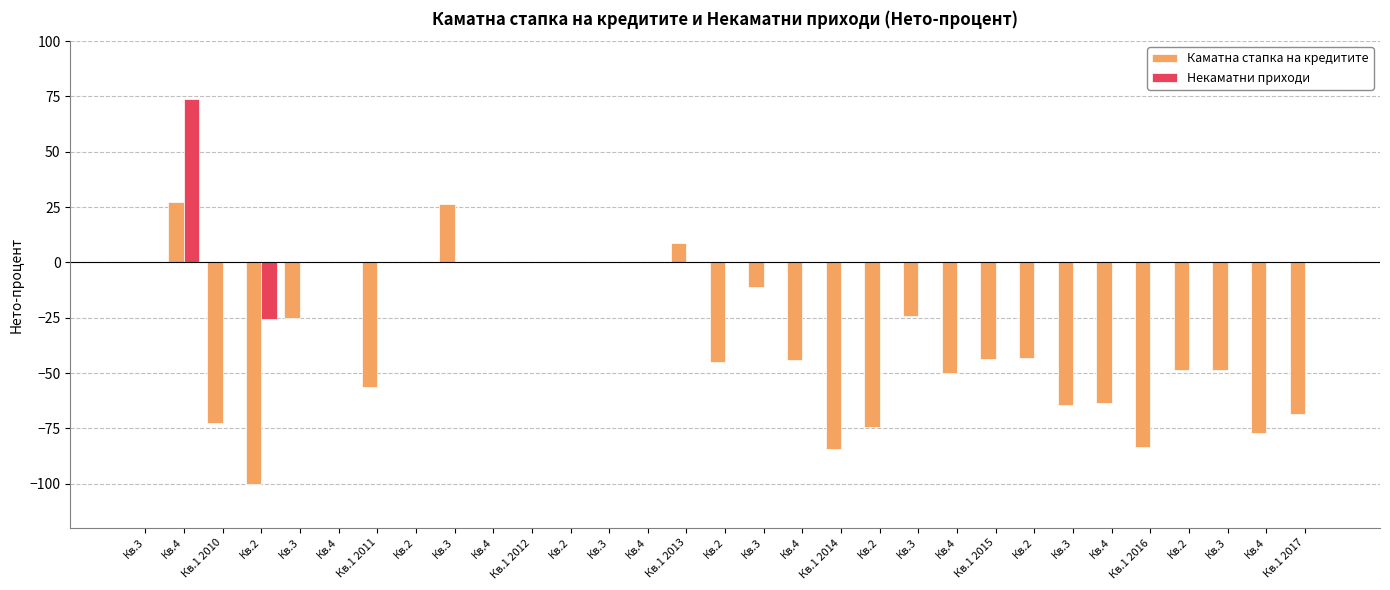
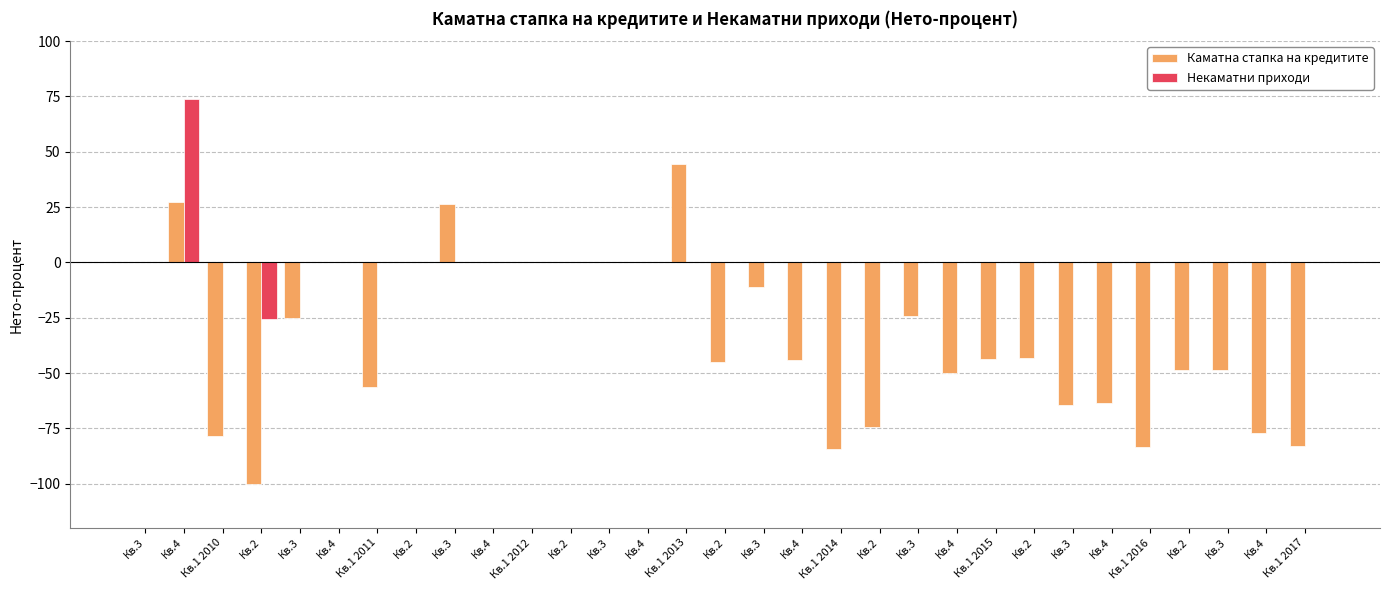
Каматна стапка на кредитите, Кв.1 2010: -73 -> -79
Каматна стапка на кредитите, Кв.1 2013: 9 -> 45
Каматна стапка на кредитите, Кв.1 2017: -68 -> -83
